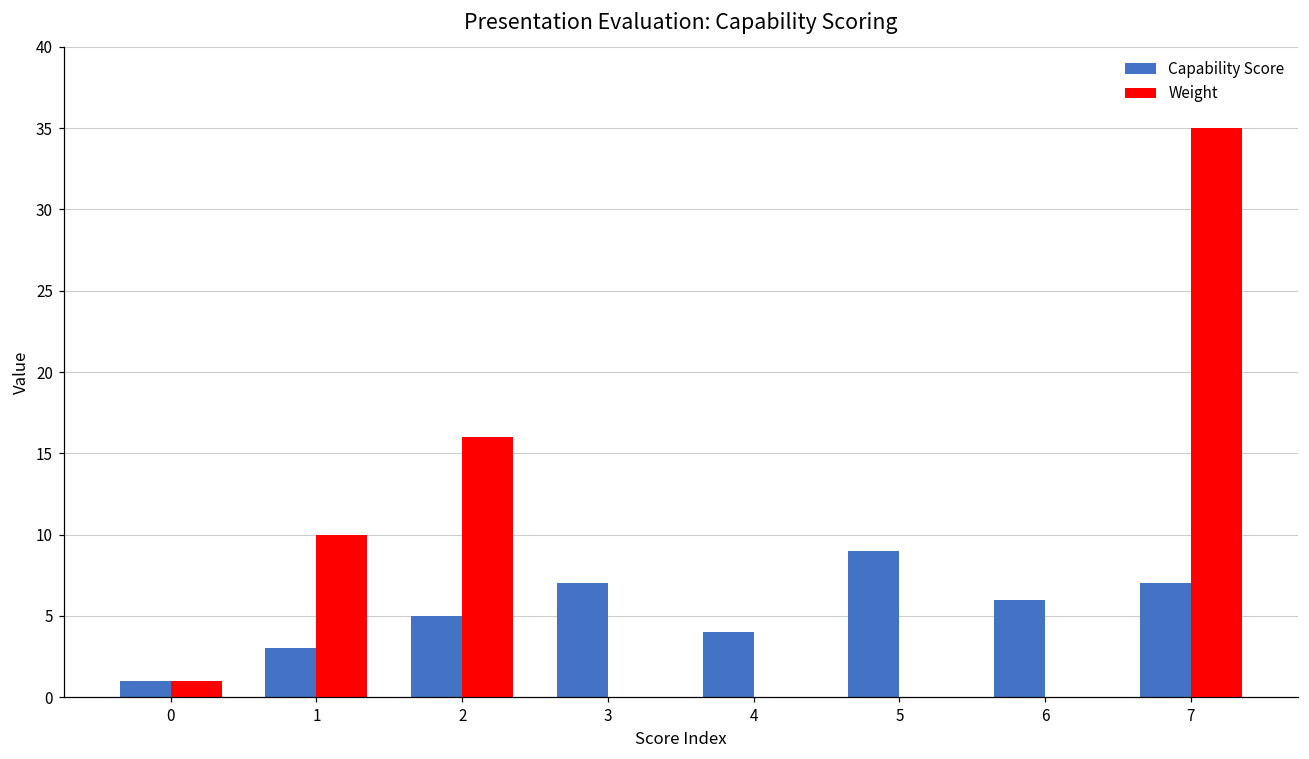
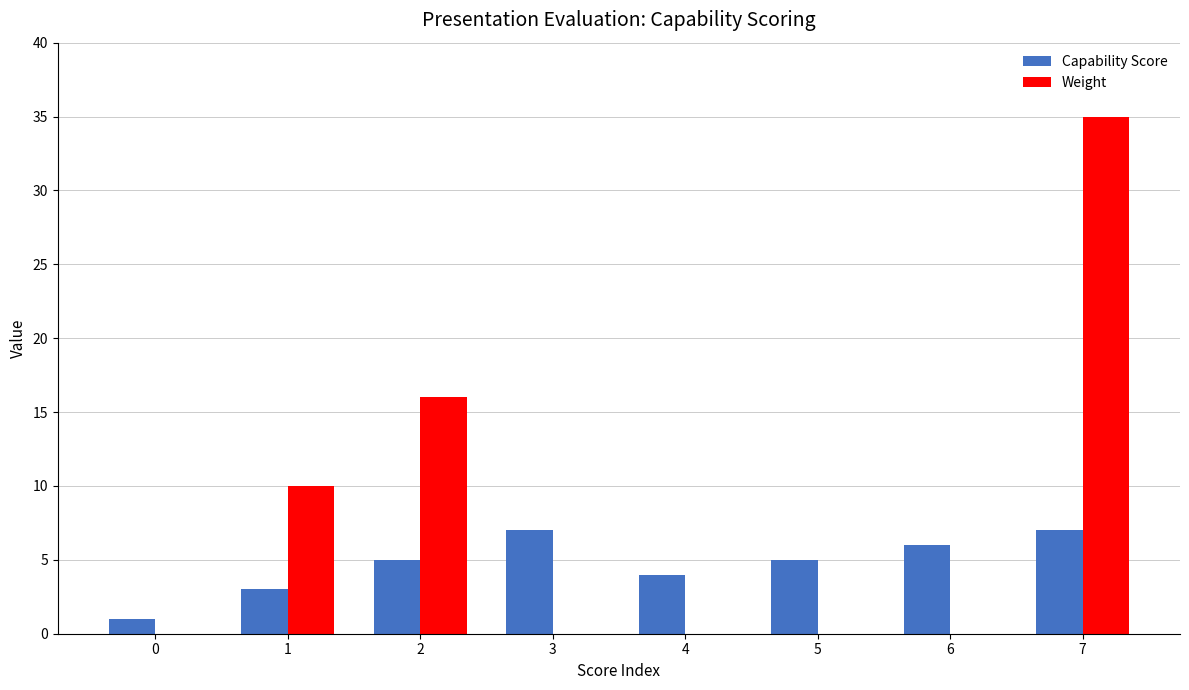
Weight, 0: 1 -> 0
Capability Score, 5: 9 -> 5
